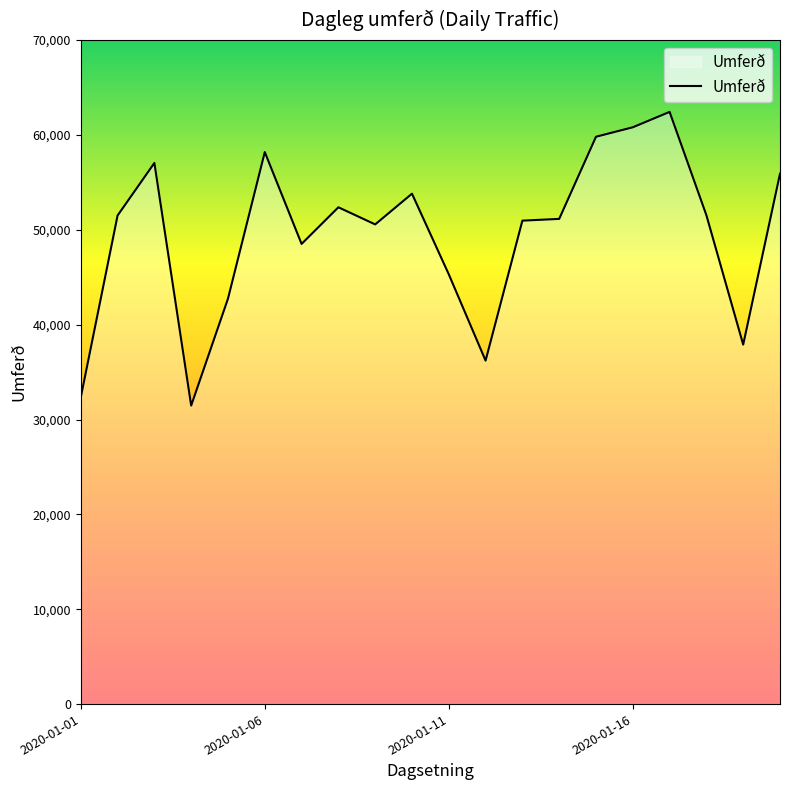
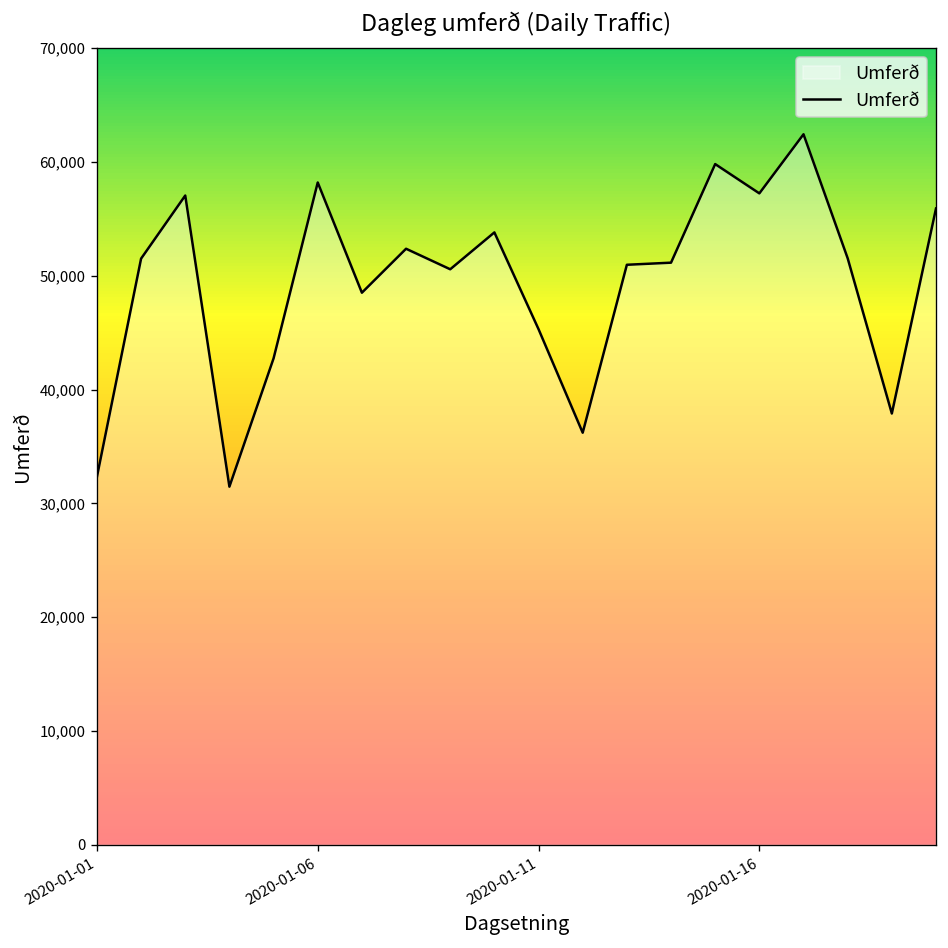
2020-01-16: 61,000 -> 57,000
